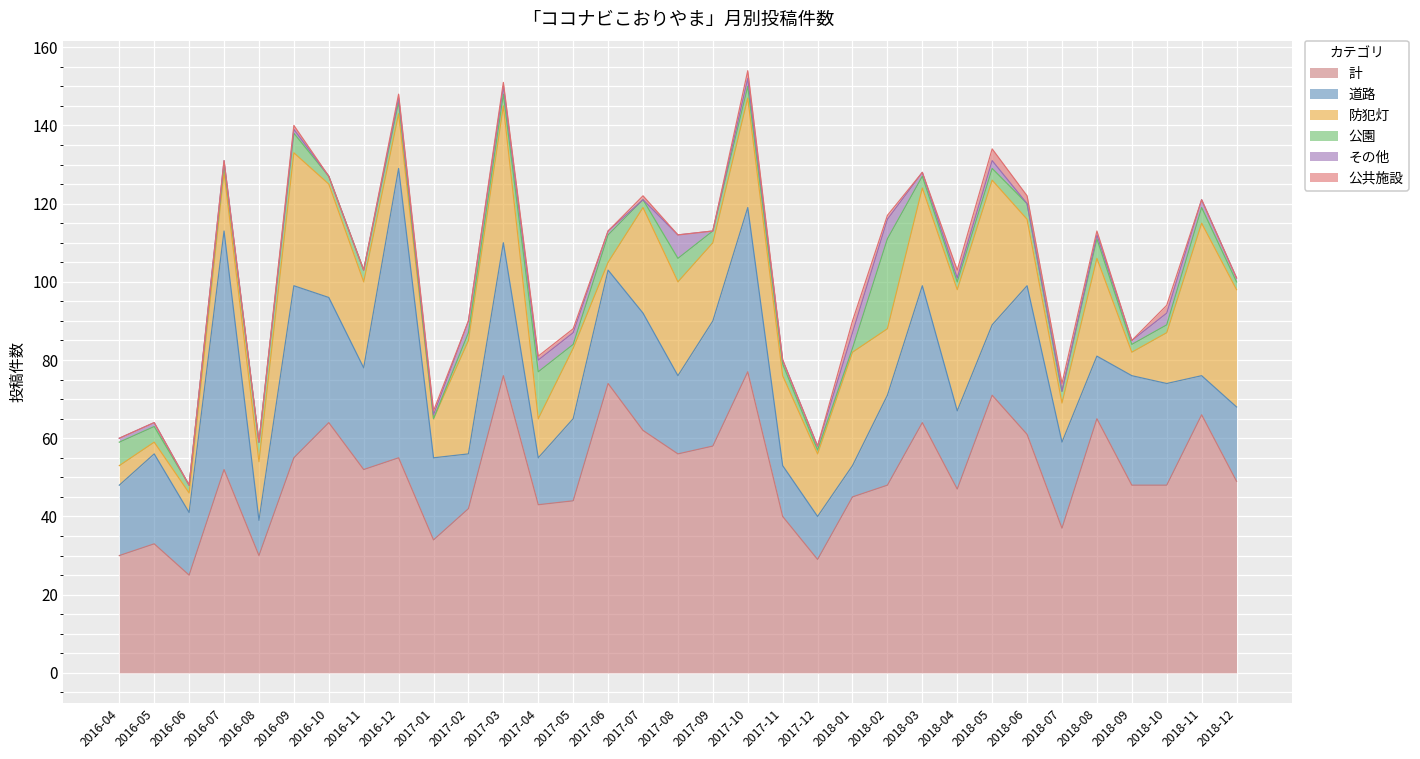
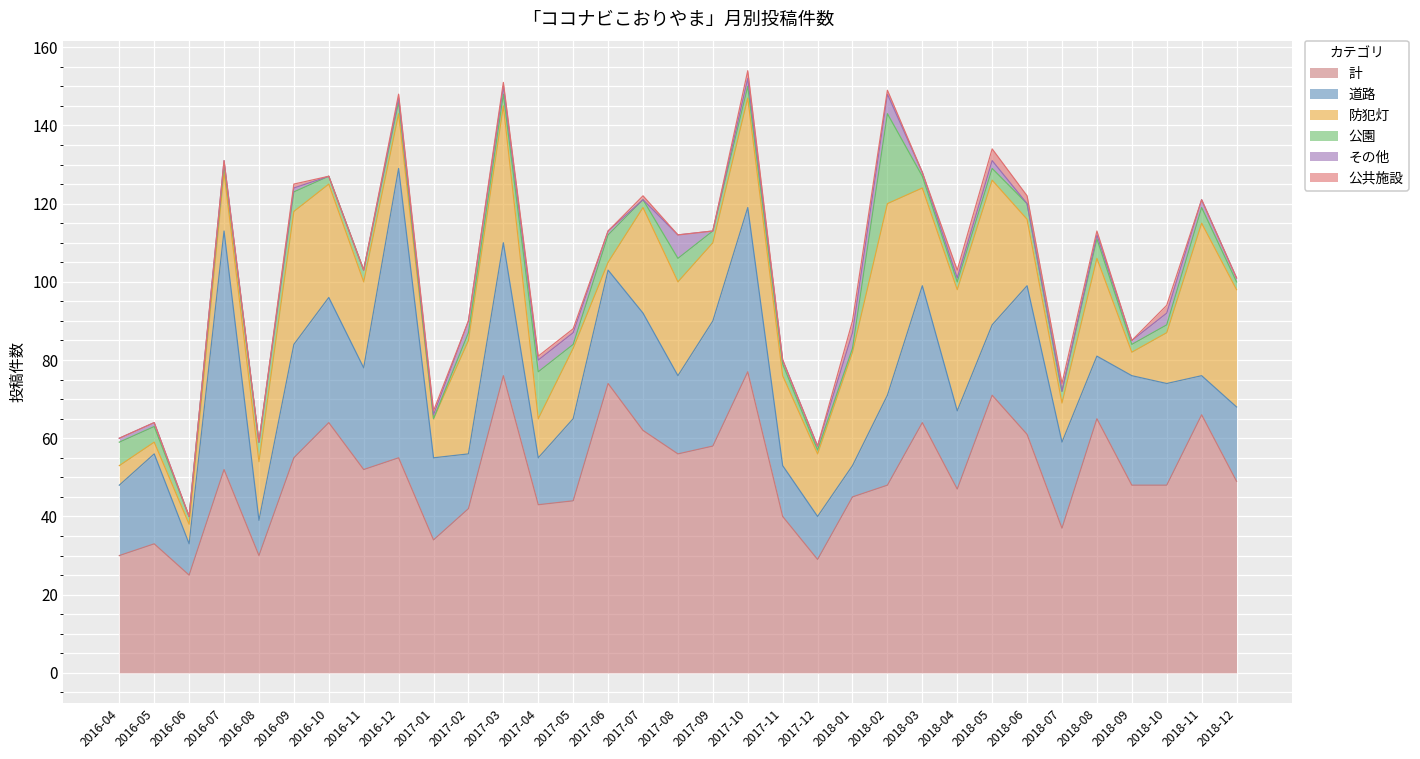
道路, 2016-06: 16 -> 8
道路, 2016-09: 44 -> 29
防犯灯, 2018-02: 17 -> 49
